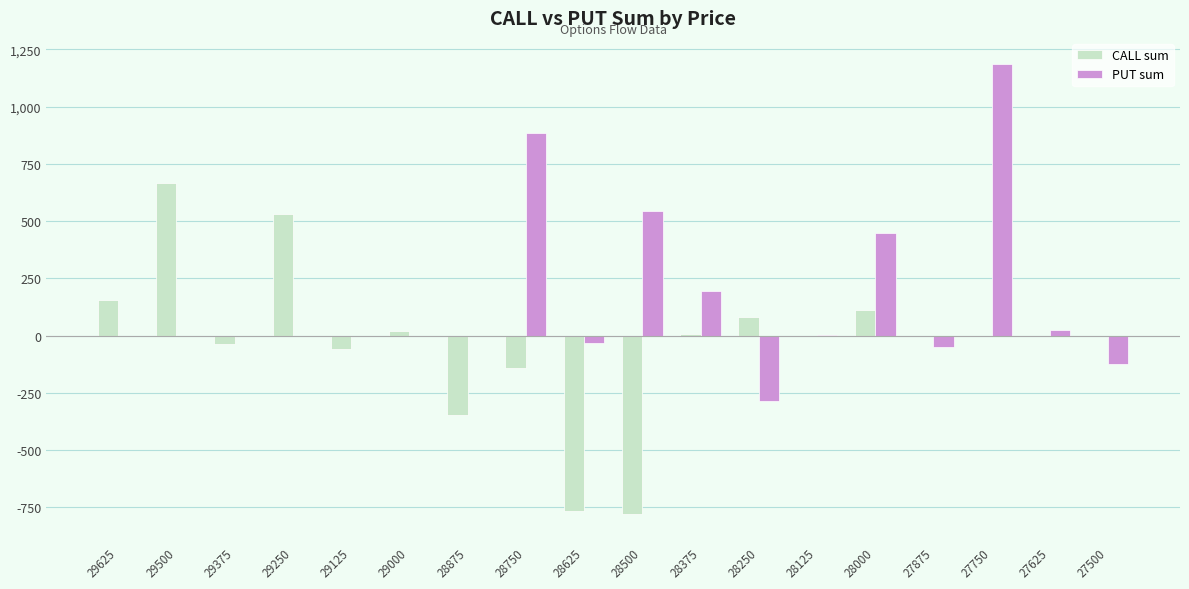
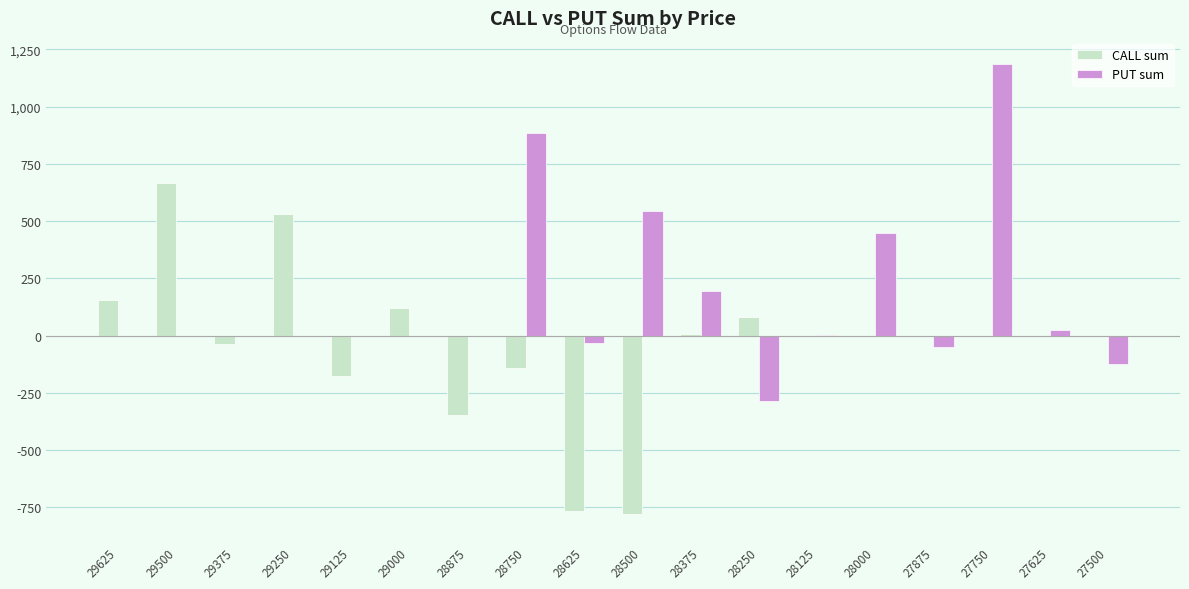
CALL sum, 29125: -60 -> -180
CALL sum, 29000: 20 -> 120
CALL sum, 28000: 110 -> 0
